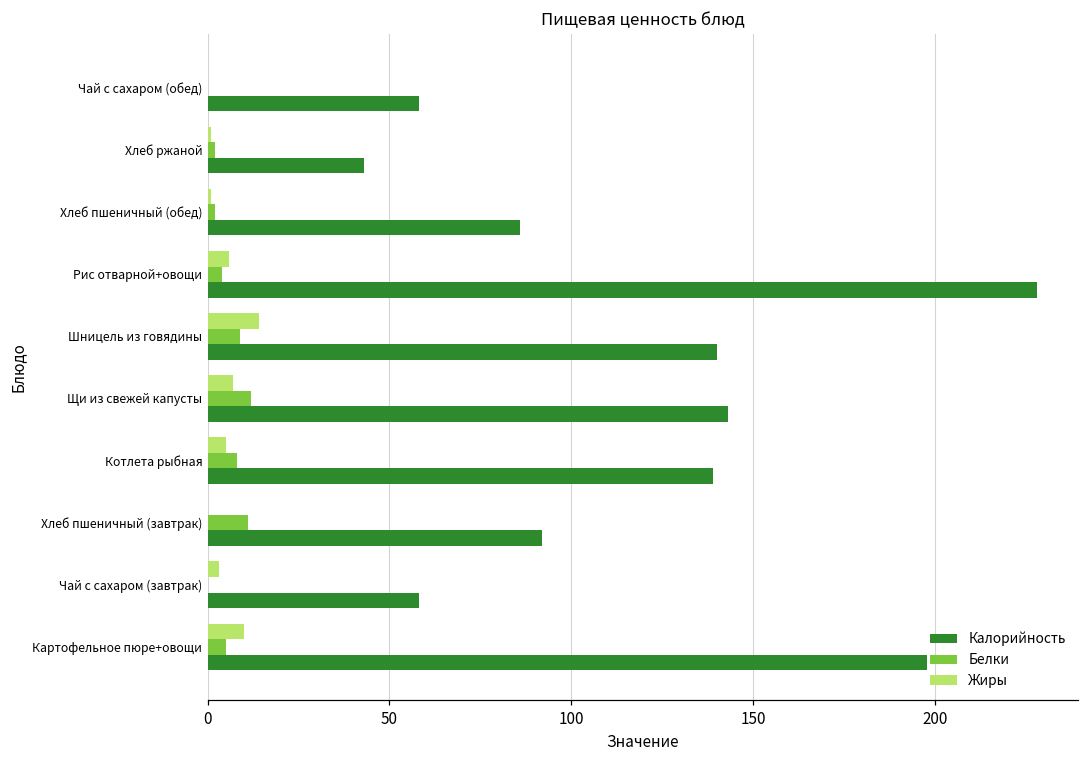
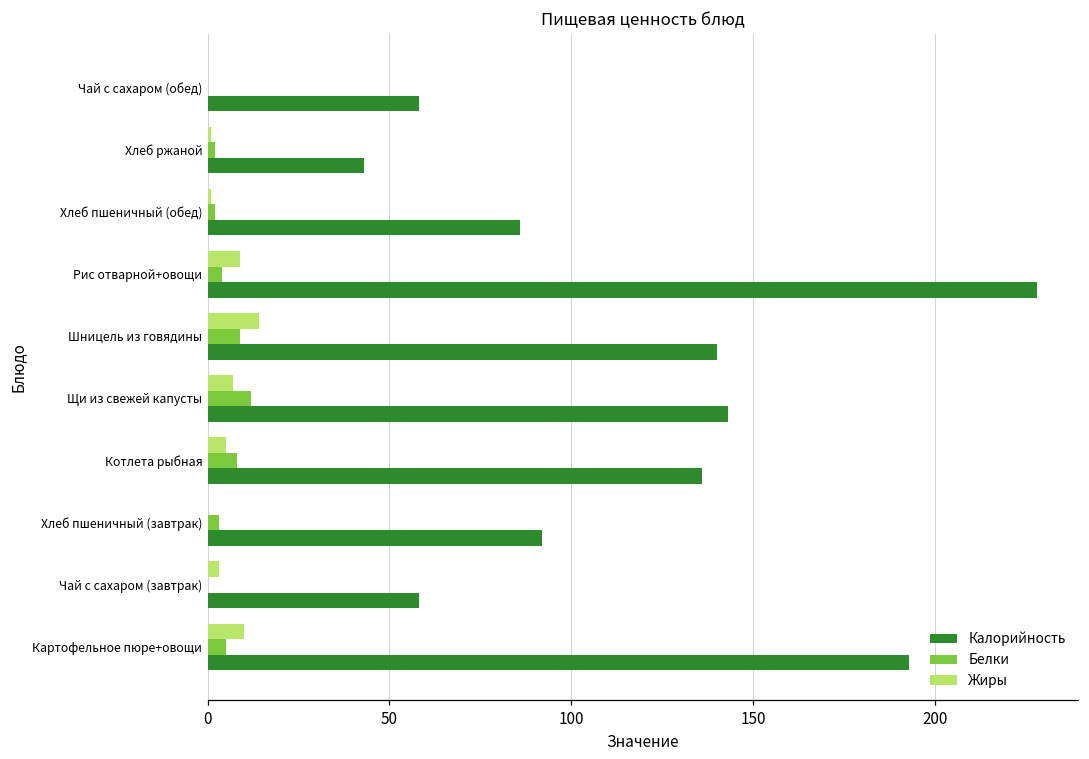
Жиры, Рис отварной+овощи: 6 -> 9
Калорийность, Котлета рыбная: 139 -> 136
Белки, Хлеб пшеничный (завтрак): 11 -> 3
Калорийность, Картофельное пюре+овощи: 198 -> 193
